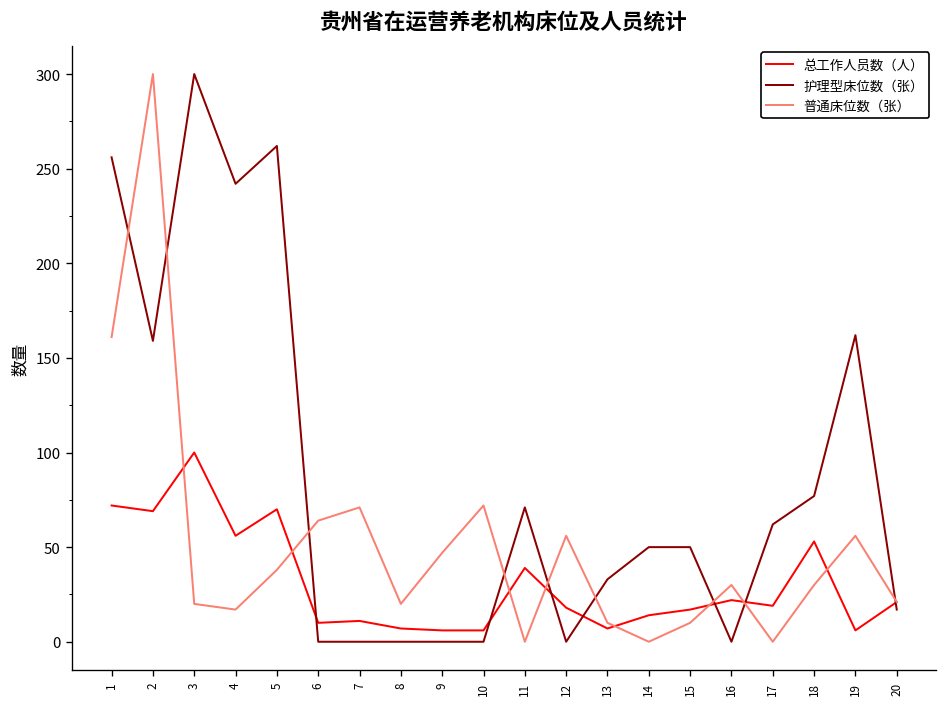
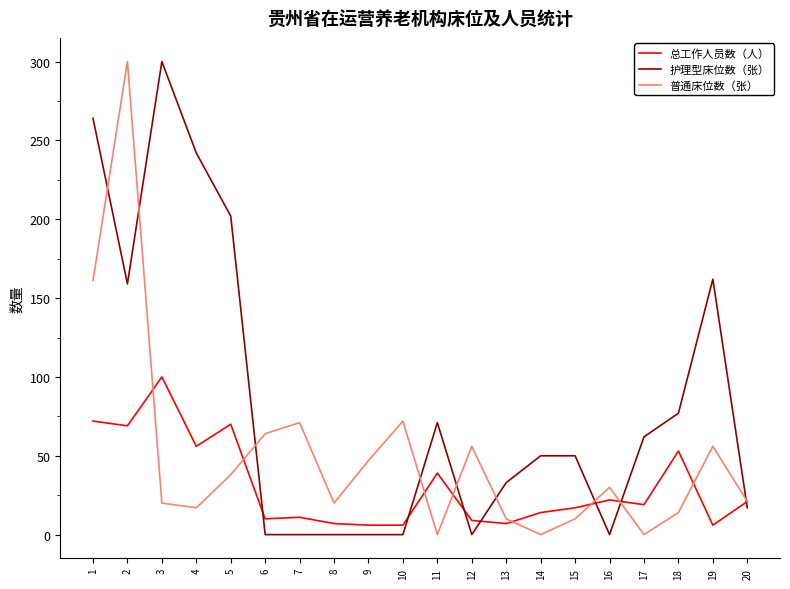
护理型床位数（张）, 1: 256 -> 264
护理型床位数（张）, 5: 262 -> 202
总工作人员数（人）, 12: 18 -> 9
普通床位数（张）, 18: 30 -> 14
